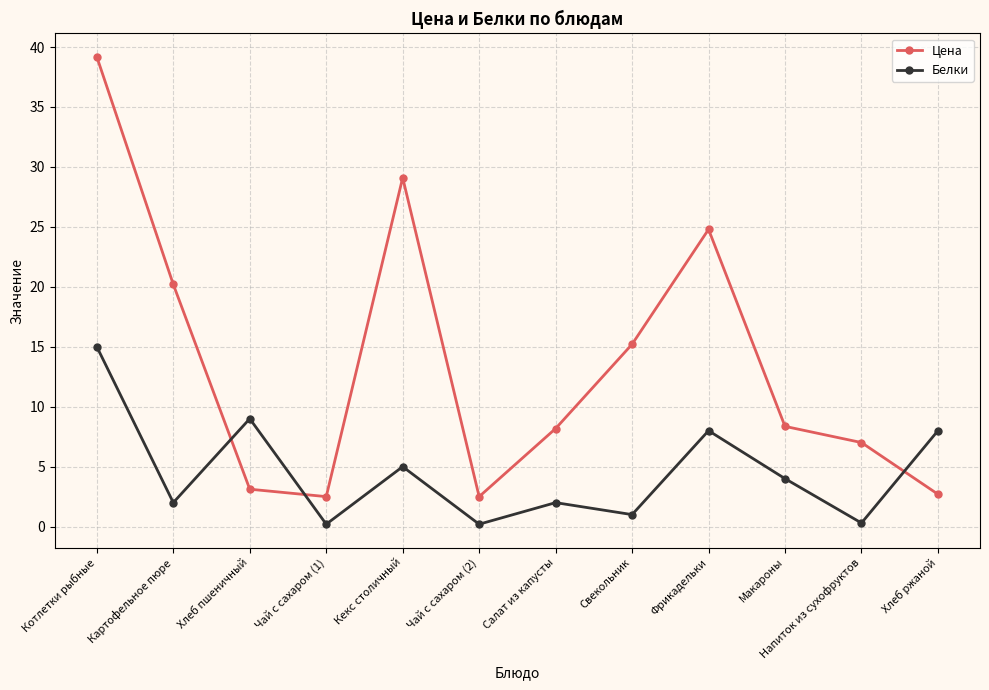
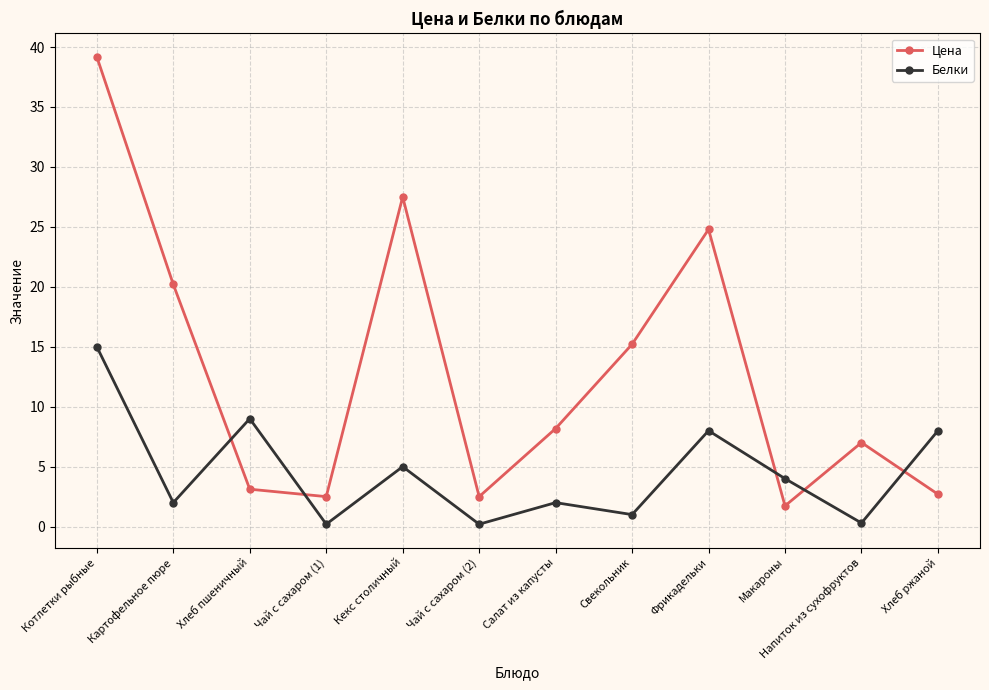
Цена, Кекс столичный: 29.1 -> 27.5
Цена, Макароны: 8.4 -> 1.7
